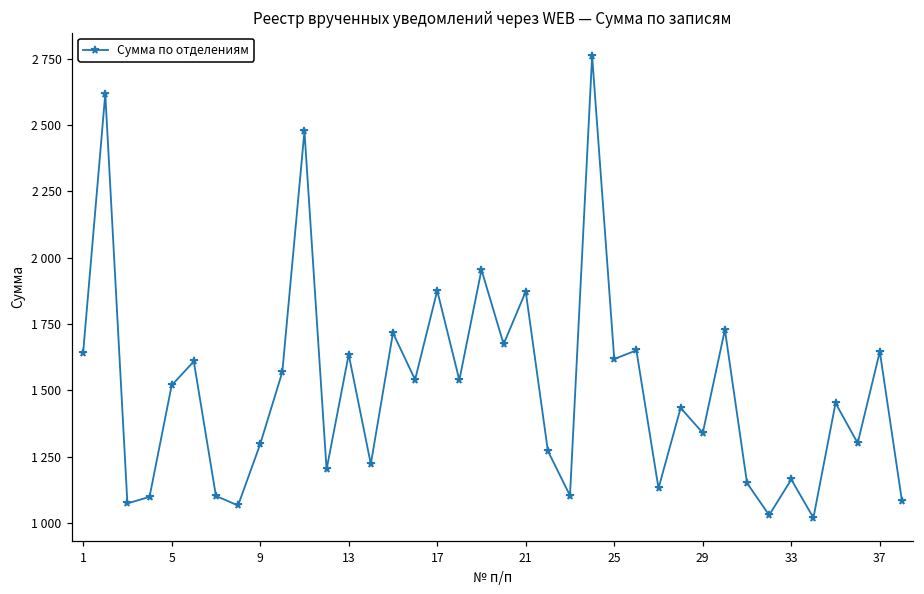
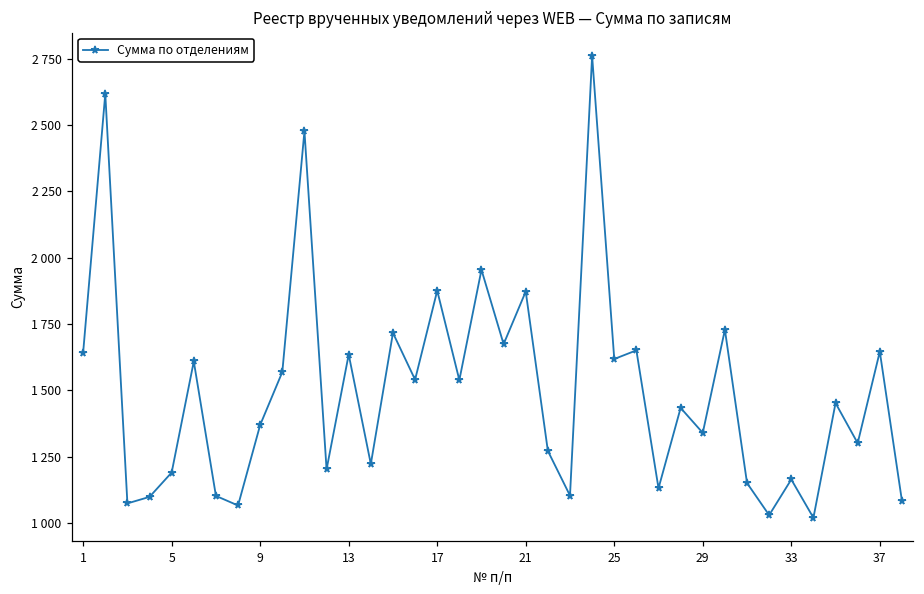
5: 1520 -> 1190
9: 1300 -> 1370
